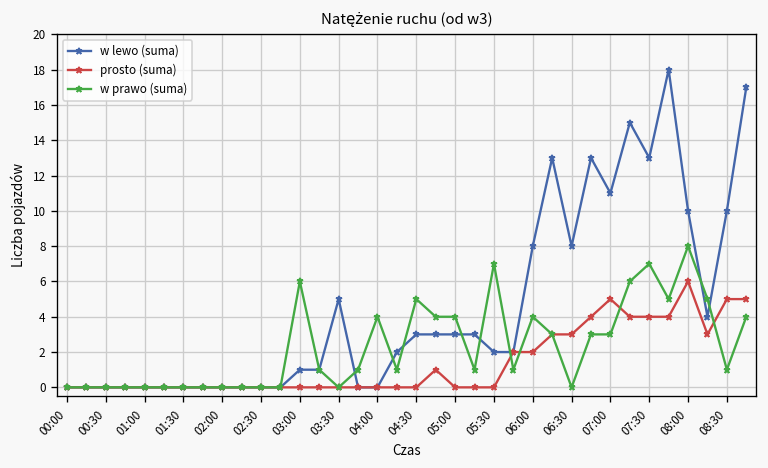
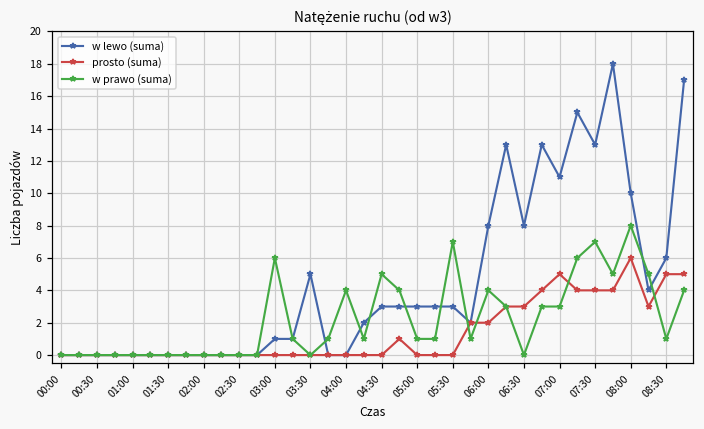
w prawo (suma), 05:00: 4 -> 1
w lewo (suma), 05:30: 2 -> 3
w lewo (suma), 08:30: 10 -> 6
